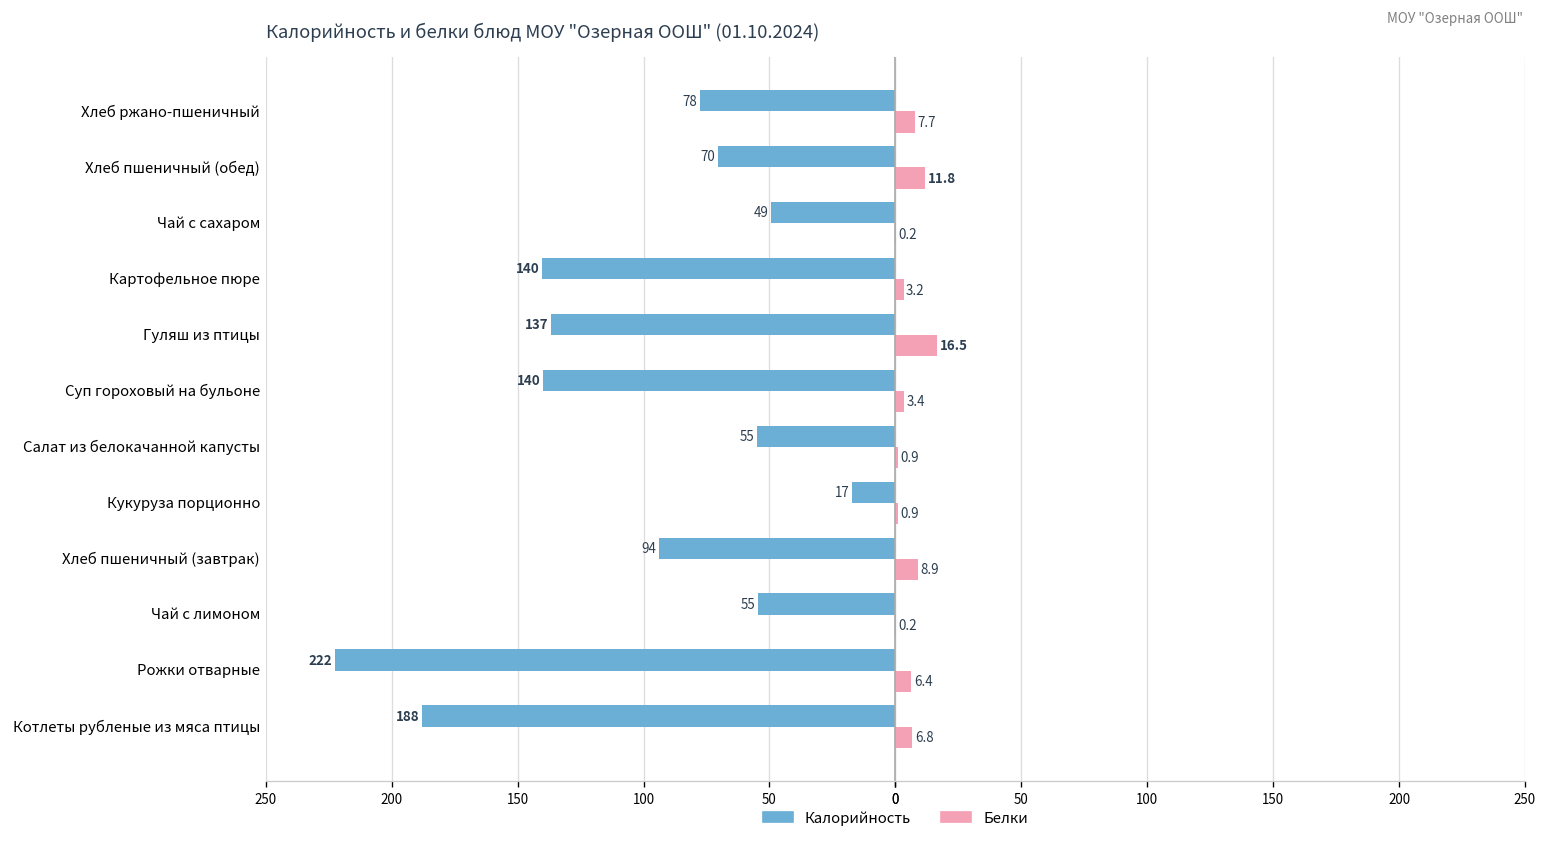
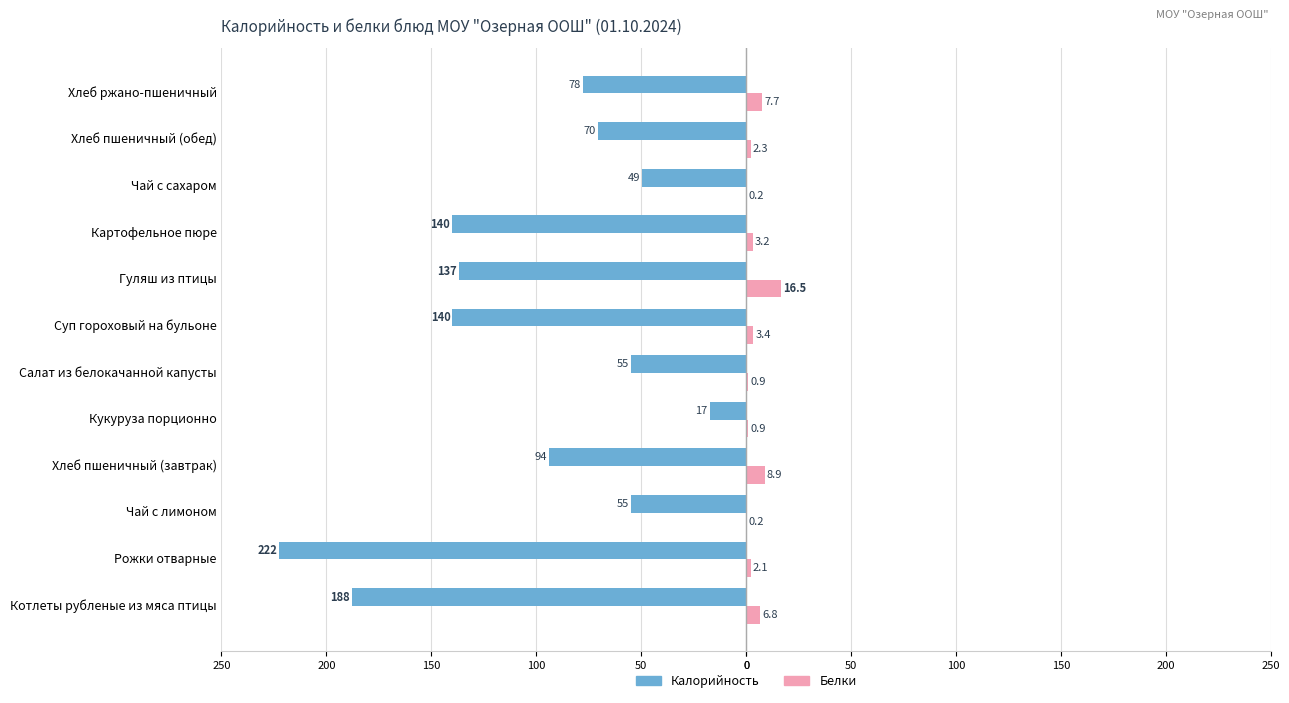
Белки, Хлеб пшеничный (обед): 11.8 -> 2.3
Белки, Рожки отварные: 6.4 -> 2.1
